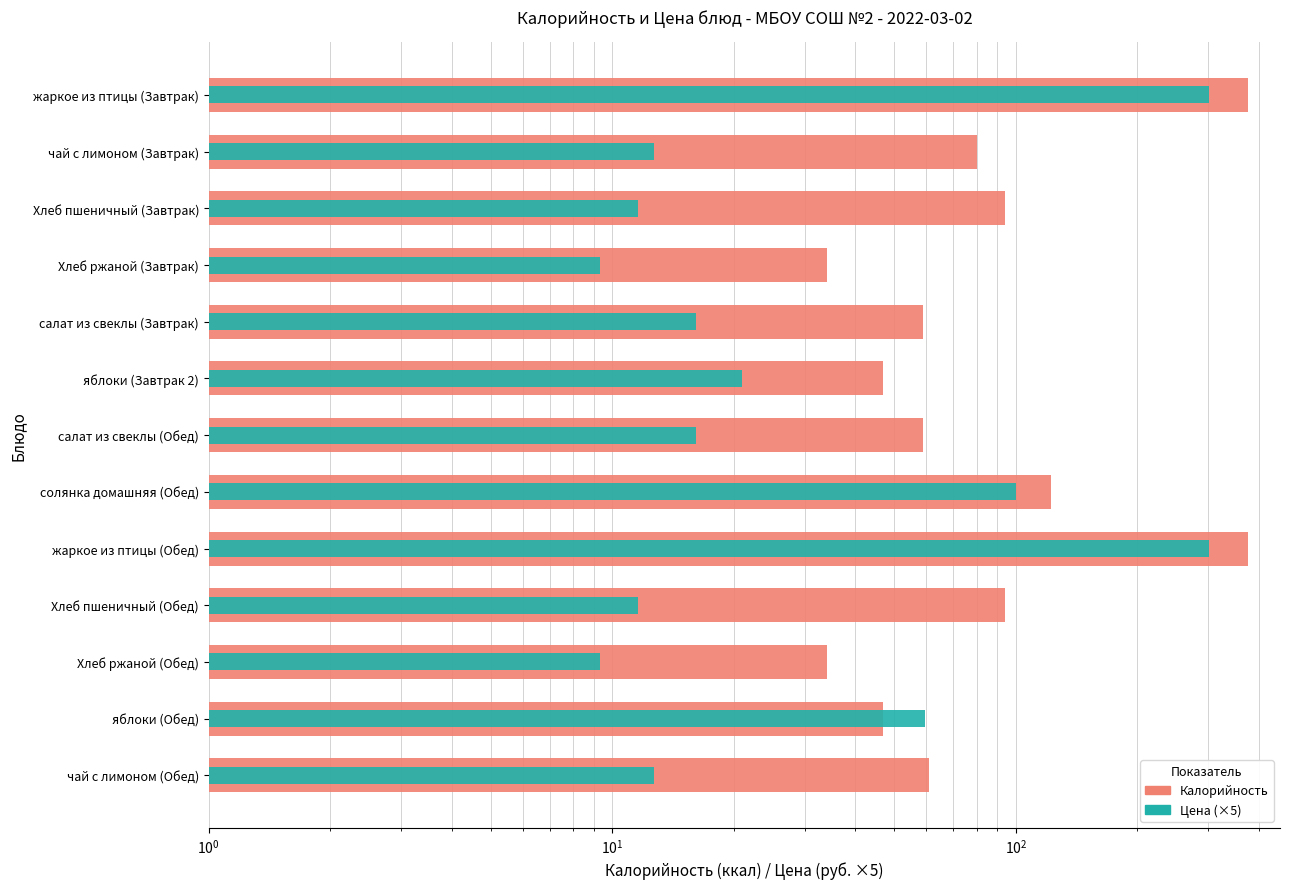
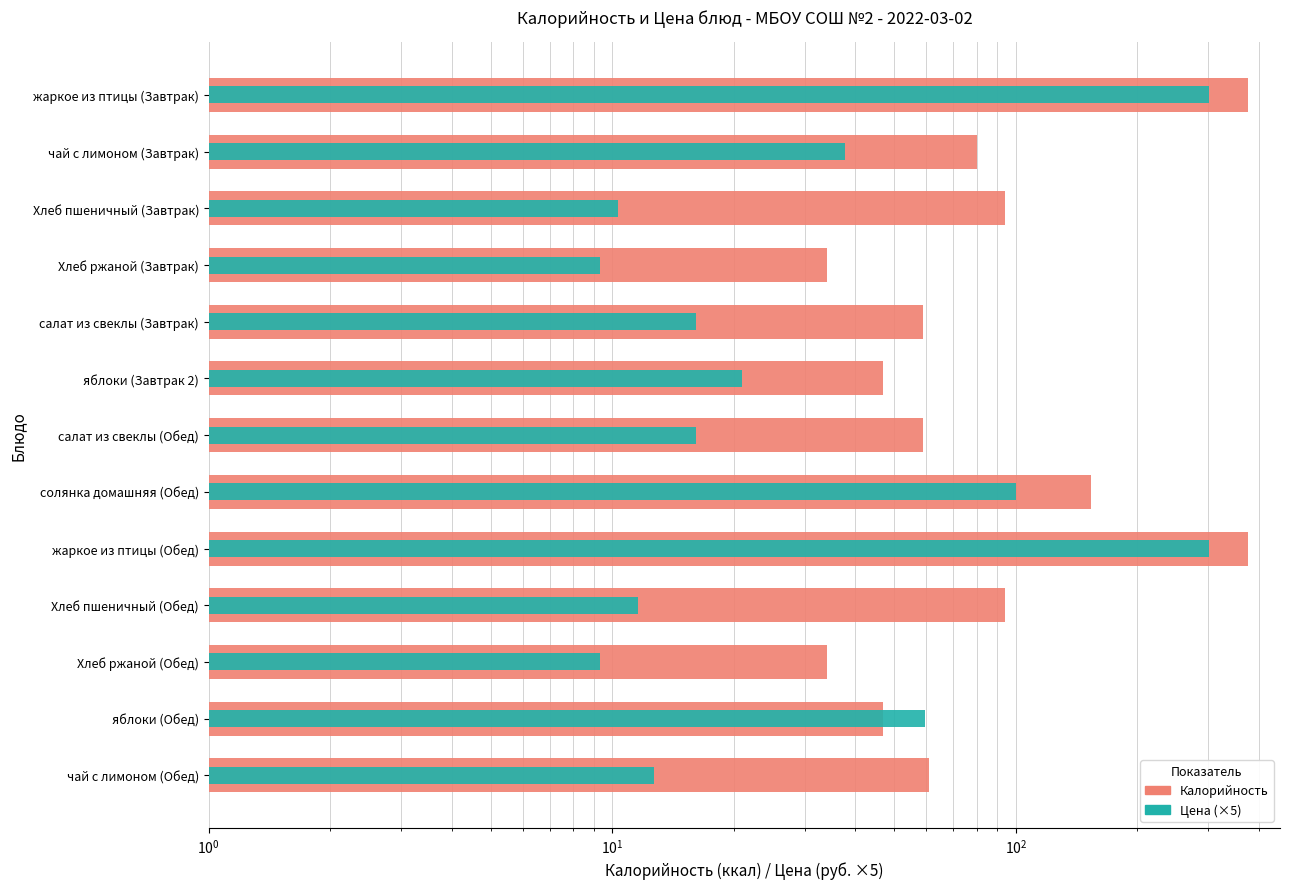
Цена (×5), чай с лимоном (Завтрак): 12.7 -> 38
Цена (×5), Хлеб пшеничный (Завтрак): 11.6 -> 10.4
Калорийность, солянка домашняя (Обед): 122 -> 154
